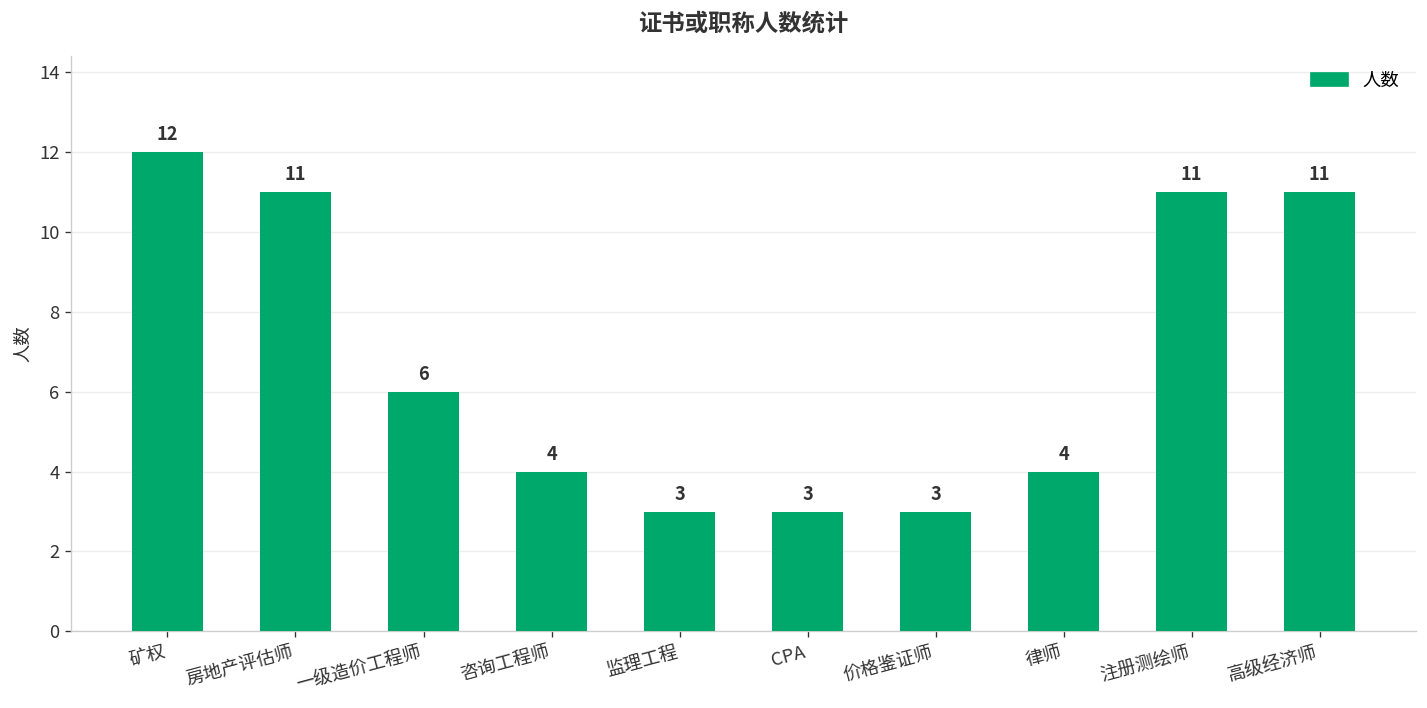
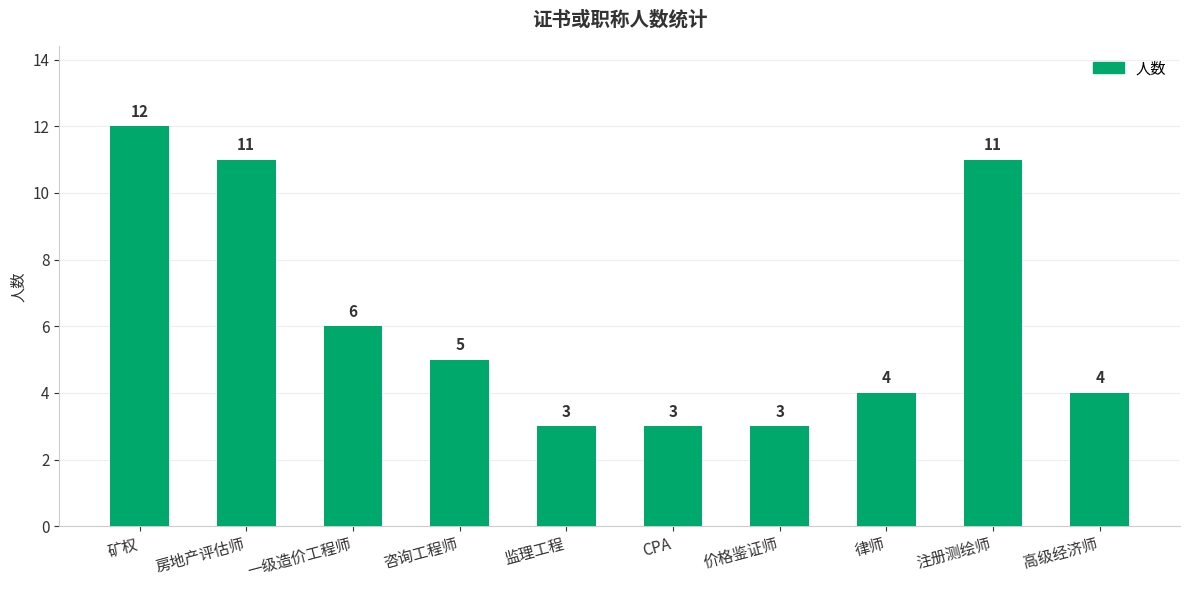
咨询工程师: 4 -> 5
高级经济师: 11 -> 4
